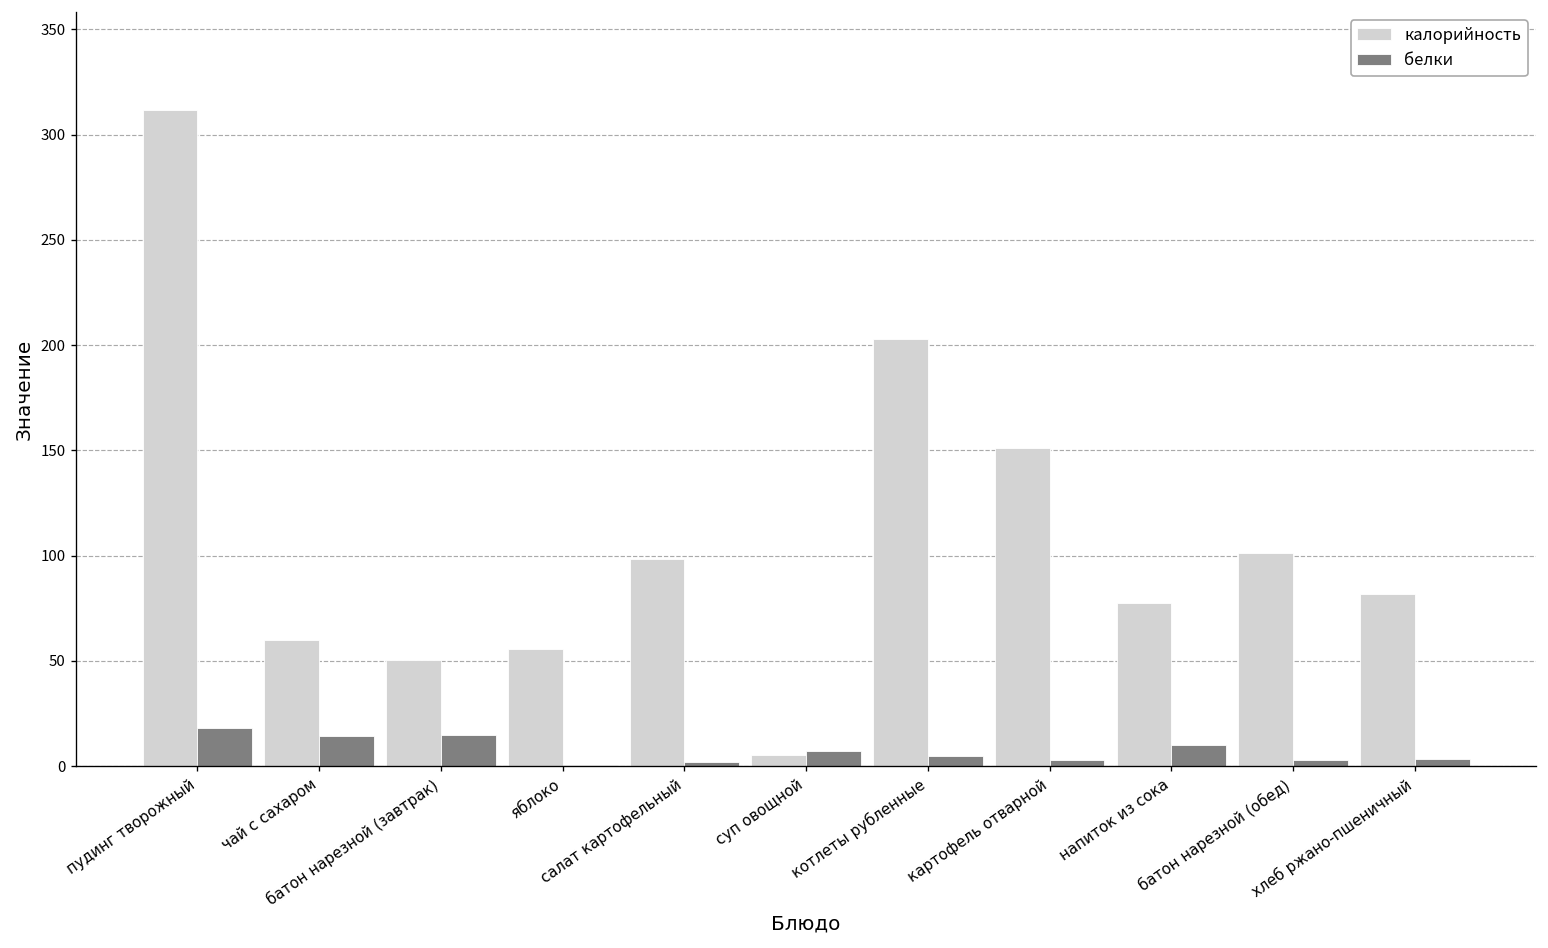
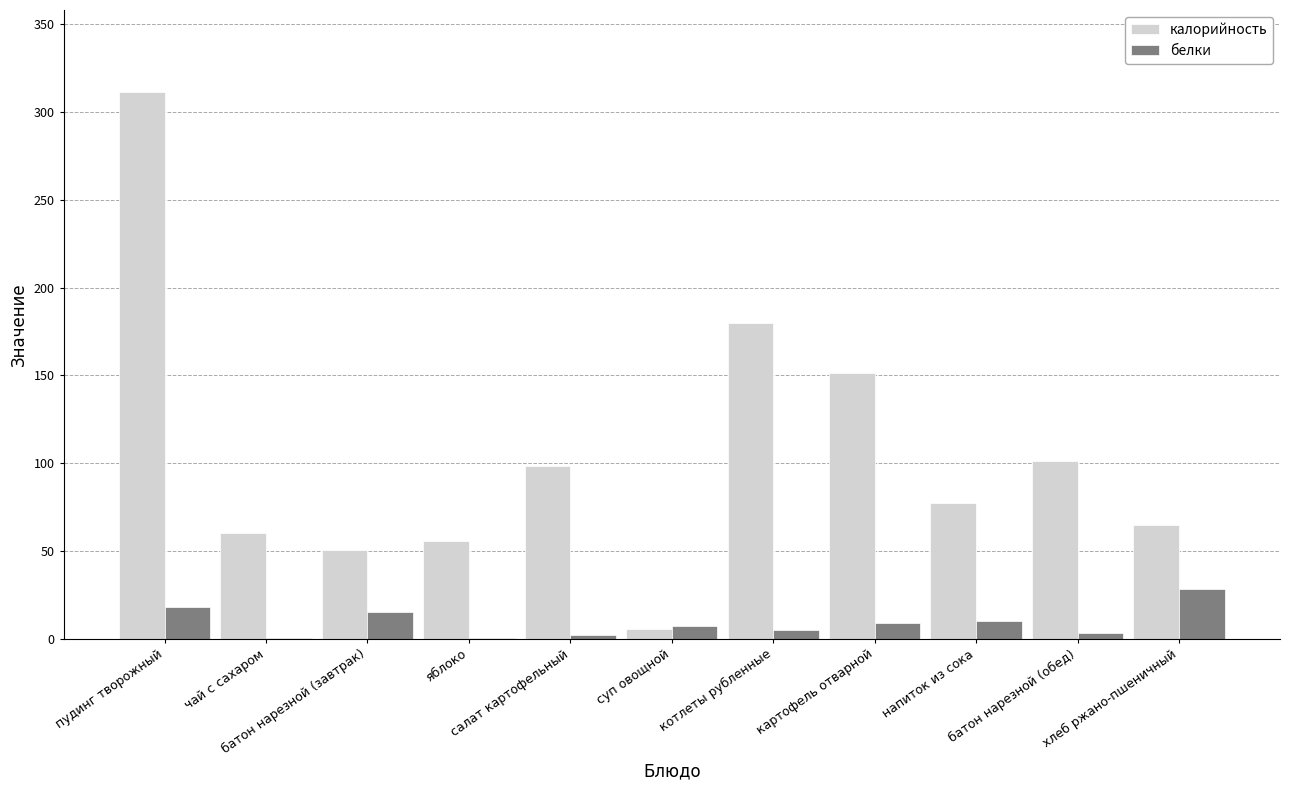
белки, чай с сахаром: 15 -> 0
калорийность, котлеты рубленные: 203 -> 180
белки, картофель отварной: 3 -> 9
калорийность, хлеб ржано-пшеничный: 82 -> 65
белки, хлеб ржано-пшеничный: 4 -> 28
